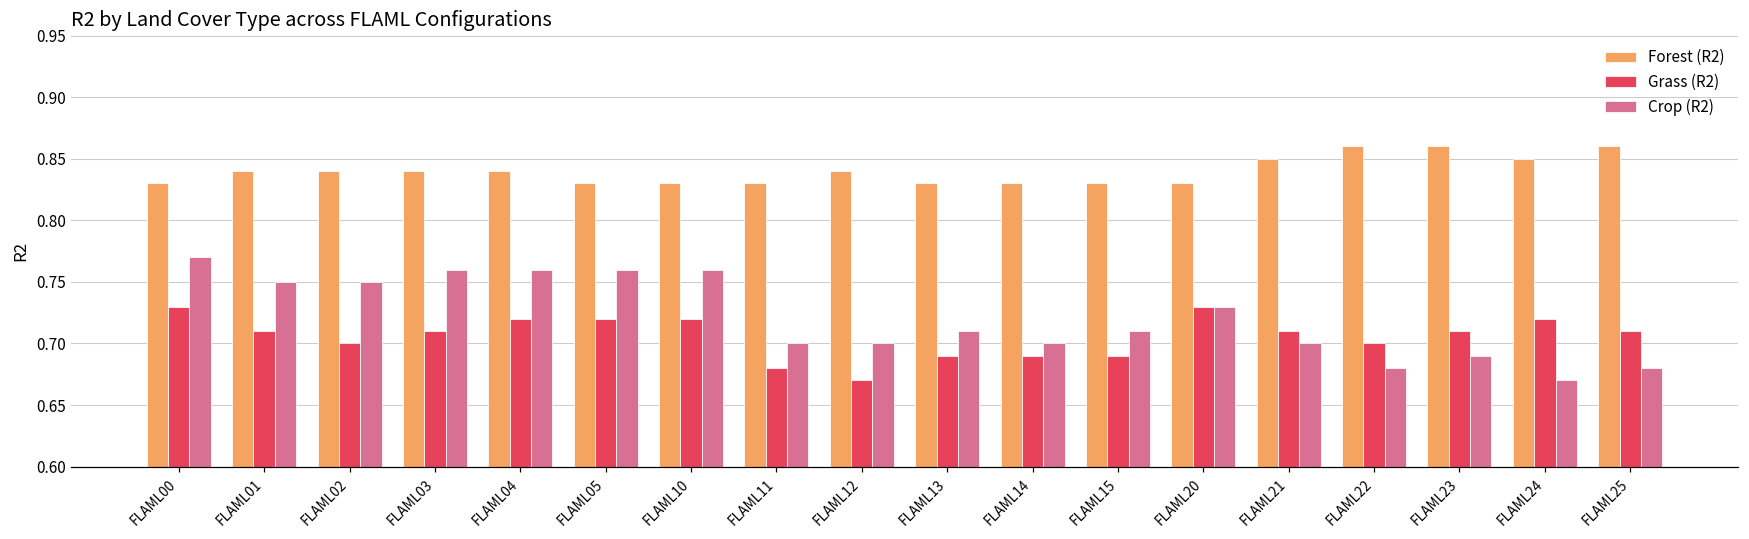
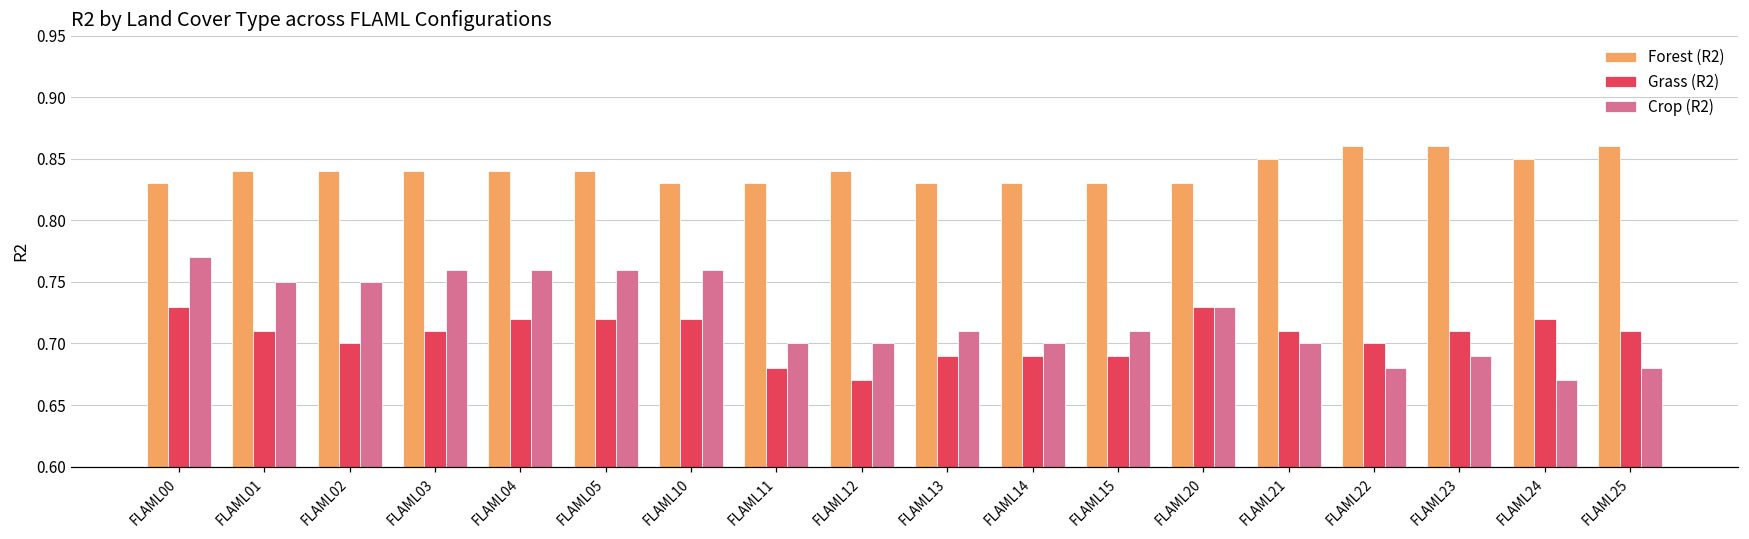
Forest (R2), FLAML05: 0.83 -> 0.84
